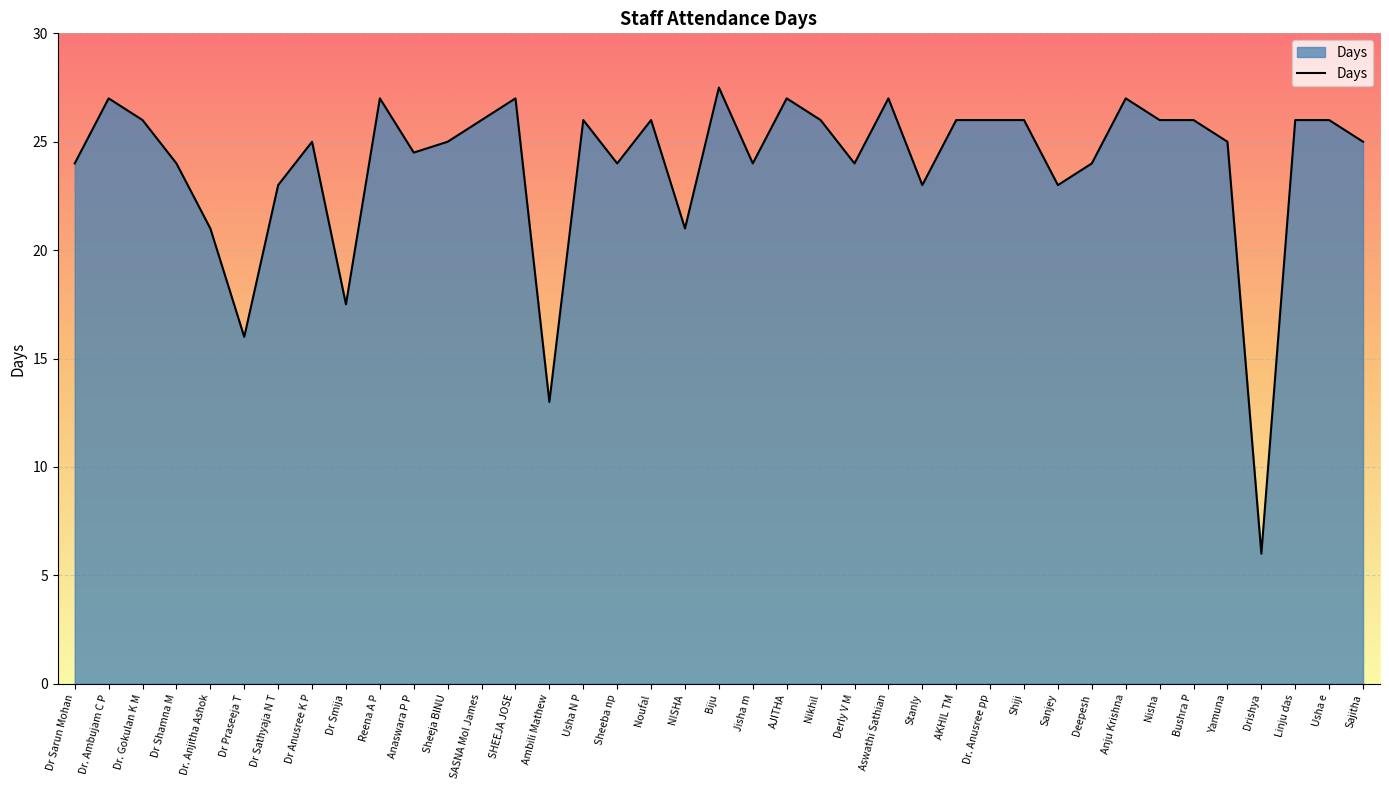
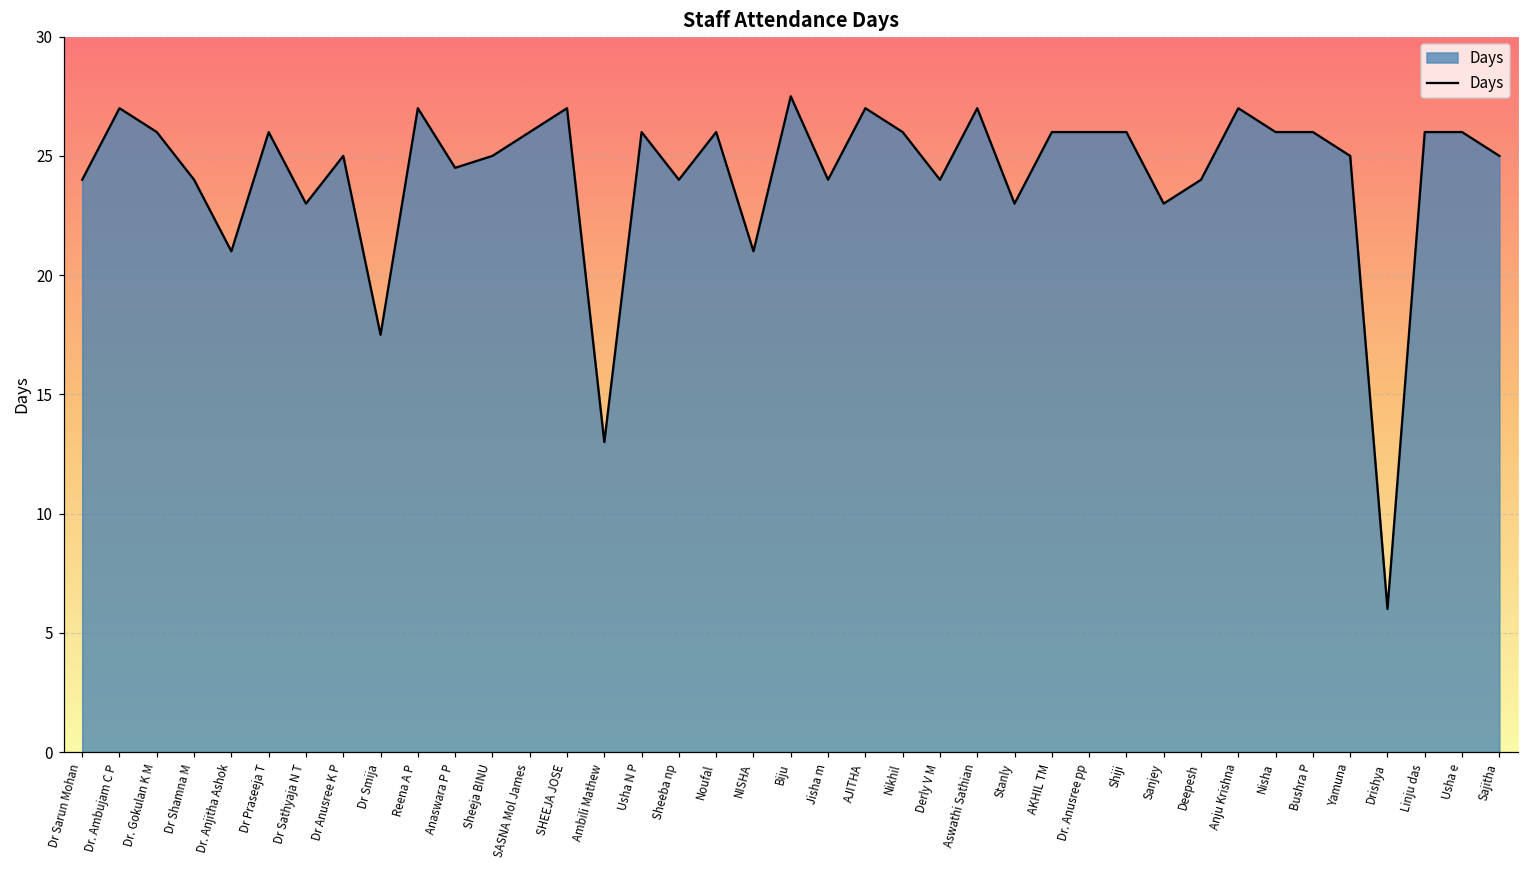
Dr Praseeja T: 16 -> 26
